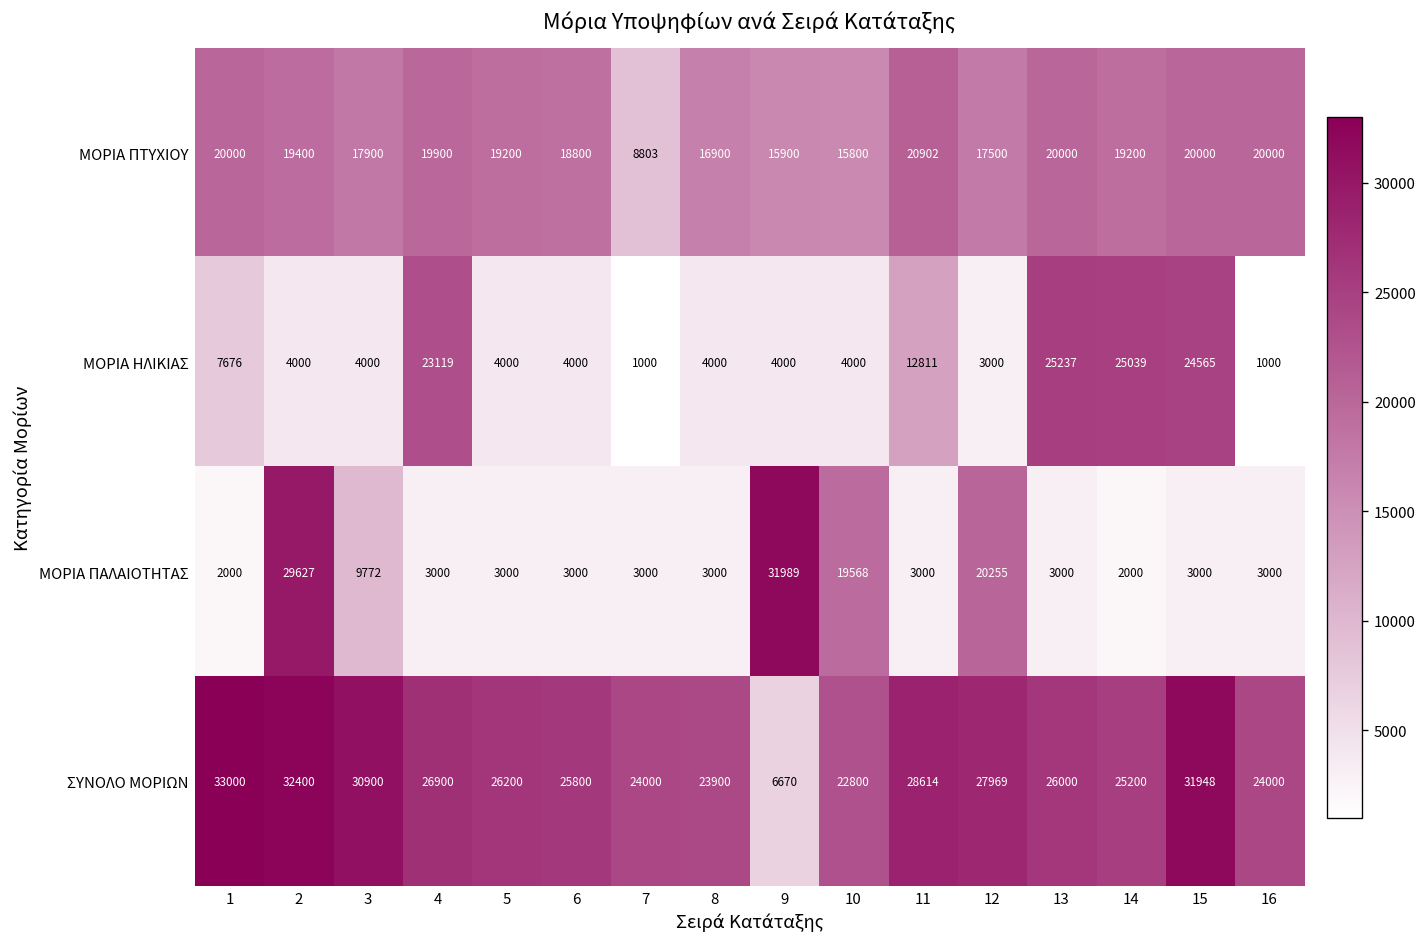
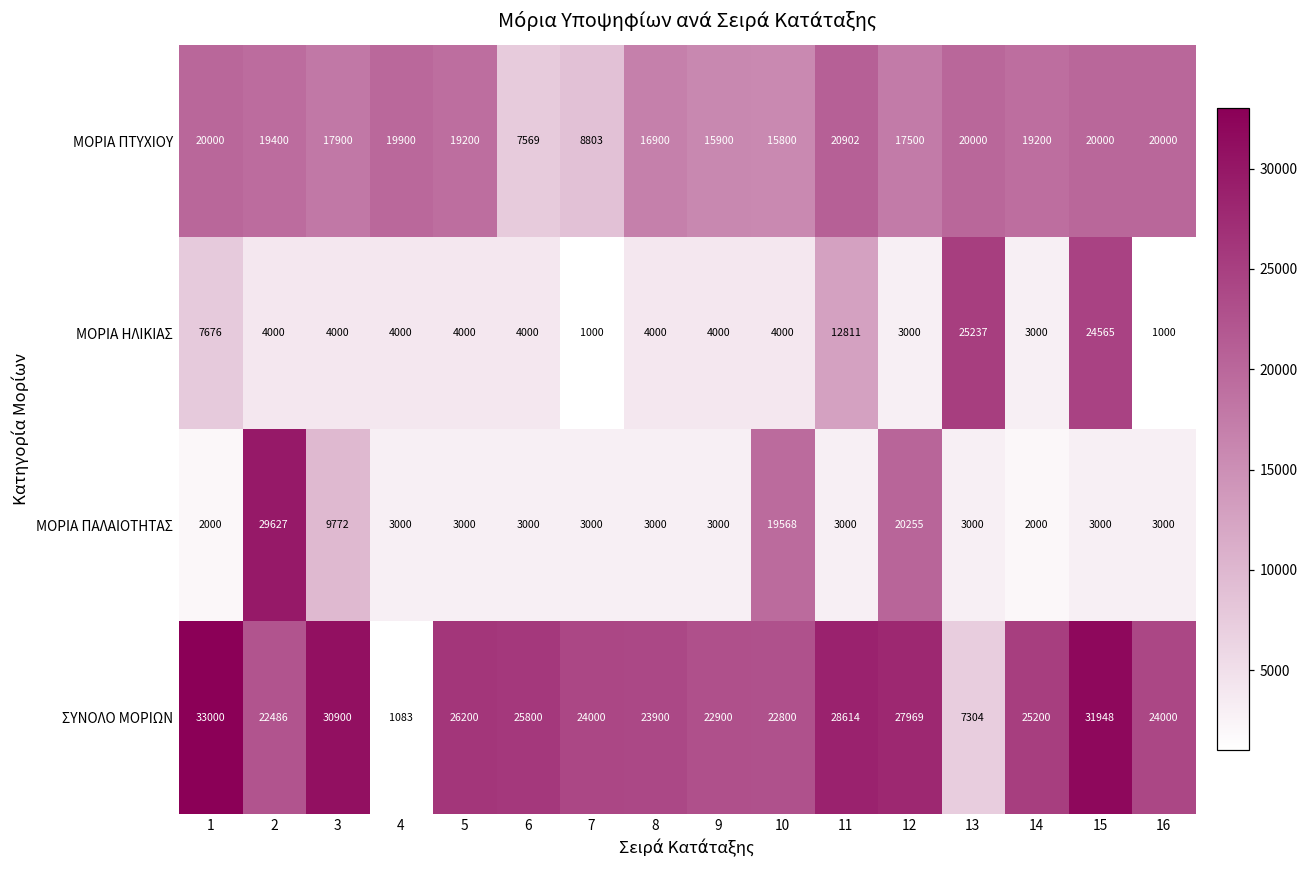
ΜΟΡΙΑ ΠΤΥΧΙΟΥ, 6: 18800 -> 7569
ΜΟΡΙΑ ΗΛΙΚΙΑΣ, 4: 23119 -> 4000
ΜΟΡΙΑ ΗΛΙΚΙΑΣ, 14: 25039 -> 3000
ΜΟΡΙΑ ΠΑΛΑΙΟΤΗΤΑΣ, 9: 31989 -> 3000
ΣΥΝΟΛΟ ΜΟΡΙΩΝ, 2: 32400 -> 22486
ΣΥΝΟΛΟ ΜΟΡΙΩΝ, 4: 26900 -> 1083
ΣΥΝΟΛΟ ΜΟΡΙΩΝ, 9: 6670 -> 22900
ΣΥΝΟΛΟ ΜΟΡΙΩΝ, 13: 26000 -> 7304
